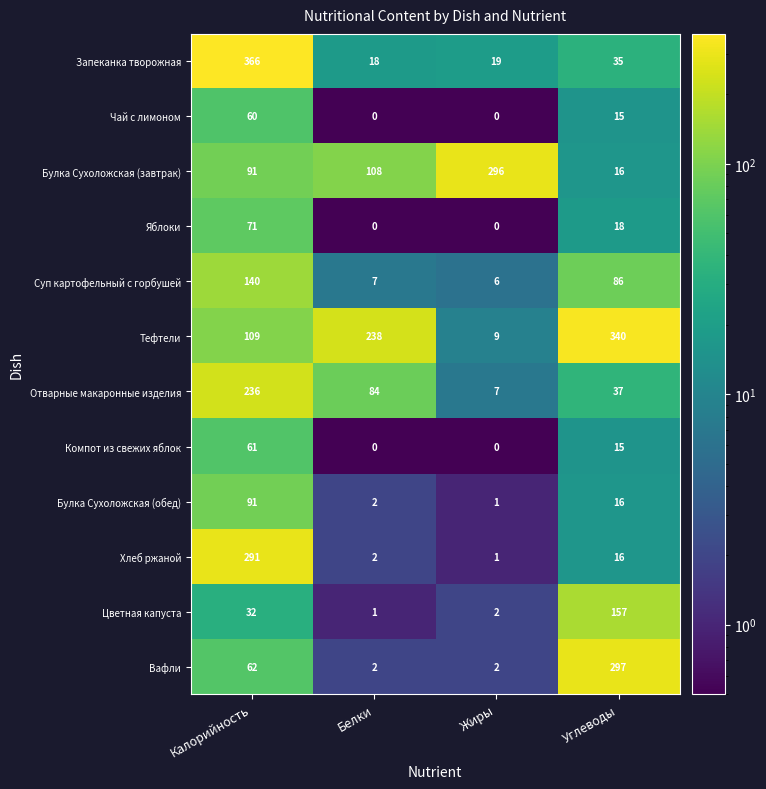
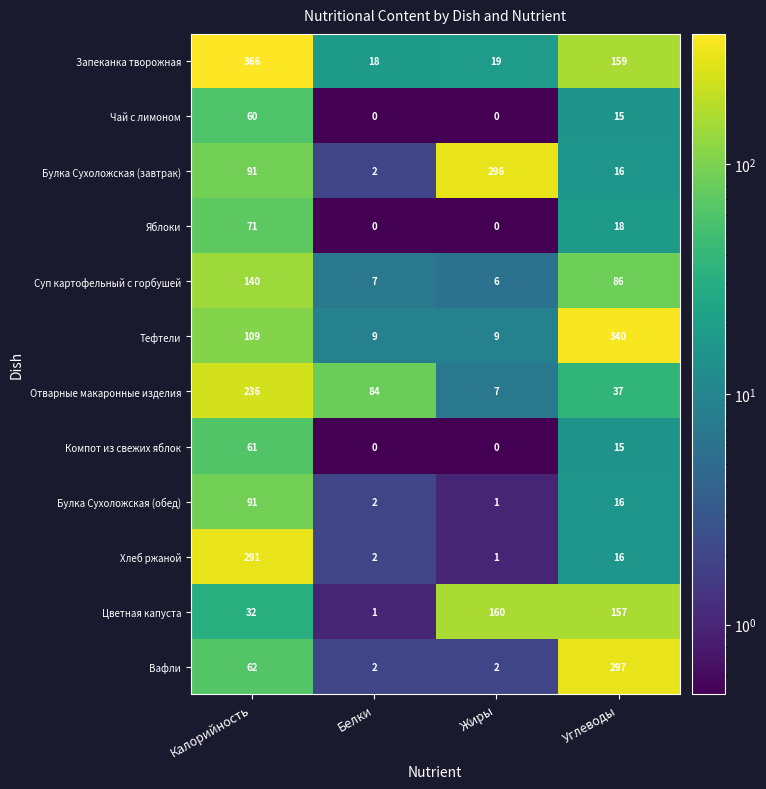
Запеканка творожная, Углеводы: 35 -> 159
Булка Сухоложская (завтрак), Белки: 108 -> 2
Тефтели, Белки: 238 -> 9
Цветная капуста, Жиры: 2 -> 160
